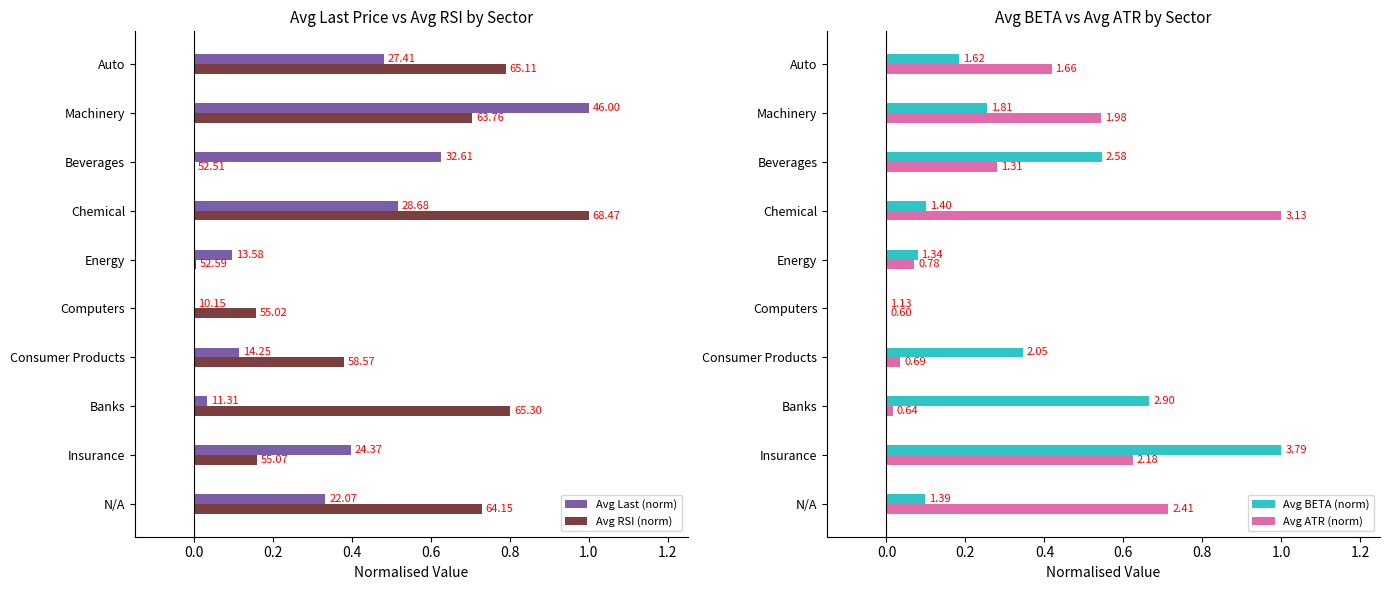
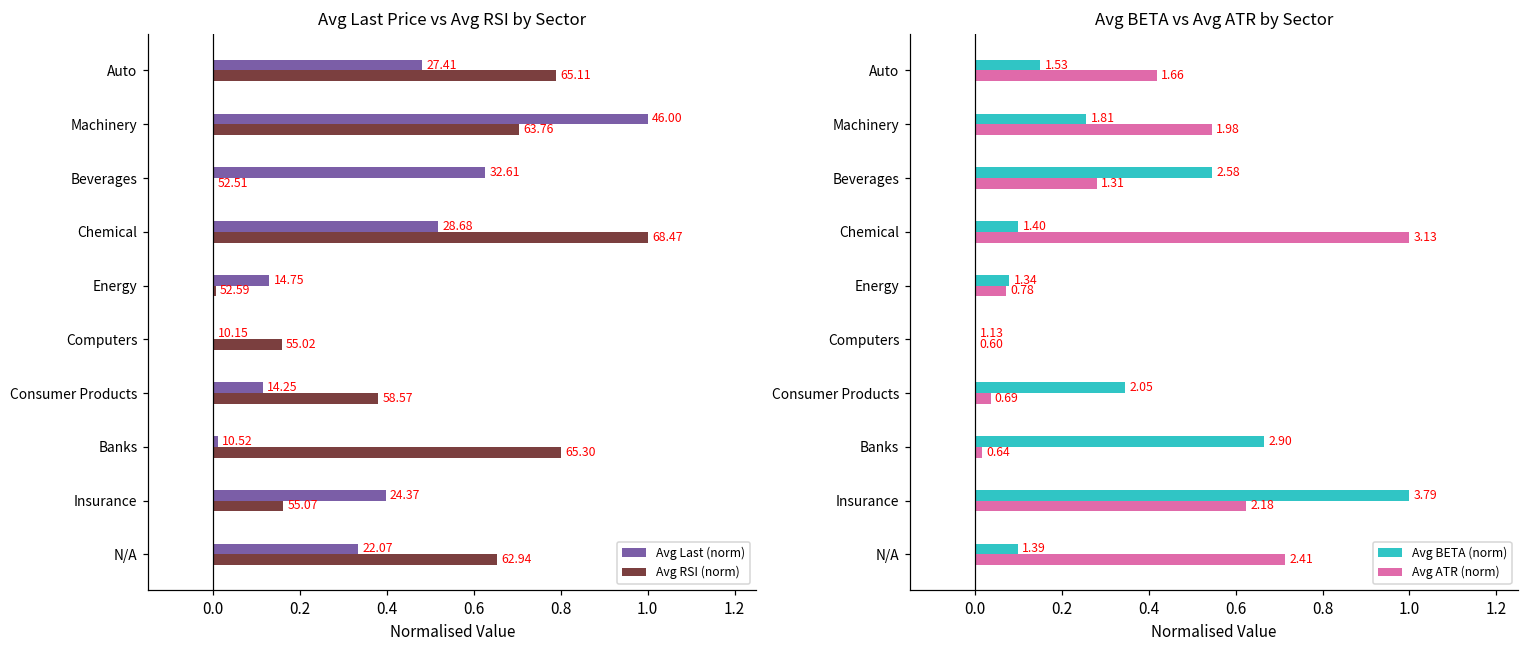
Avg Last Price vs Avg RSI by Sector, Avg Last (norm), Energy: 13.58 -> 14.75
Avg Last Price vs Avg RSI by Sector, Avg Last (norm), Banks: 11.31 -> 10.52
Avg Last Price vs Avg RSI by Sector, Avg RSI (norm), N/A: 64.15 -> 62.94
Avg BETA vs Avg ATR by Sector, Avg BETA (norm), Auto: 1.62 -> 1.53
